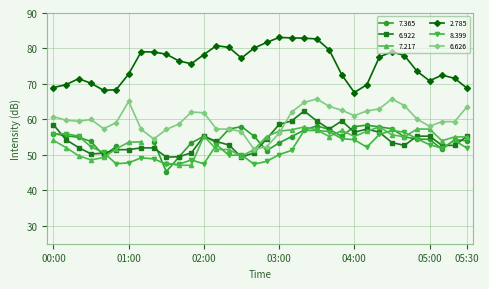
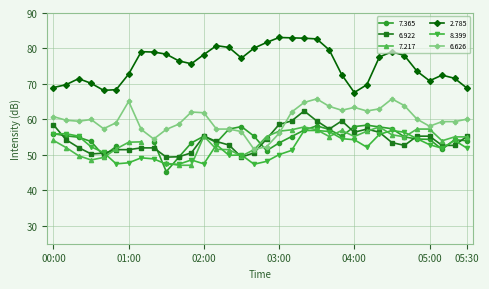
6.626, 04:00: 61 -> 63
6.626, 05:30: 64 -> 60
